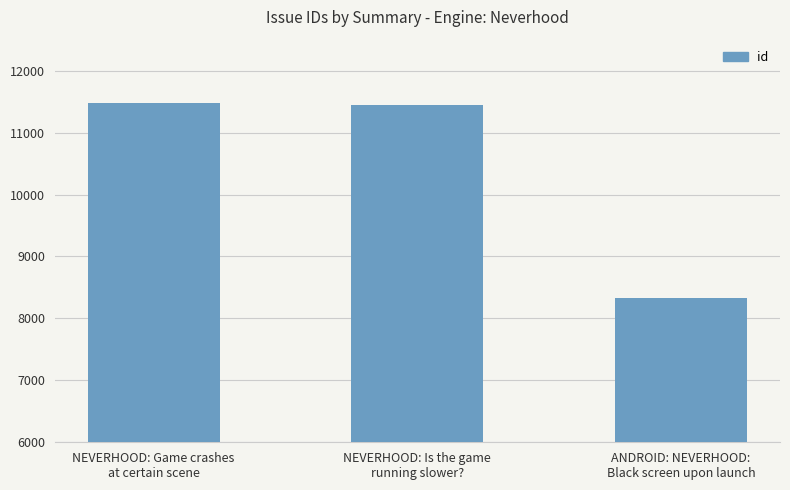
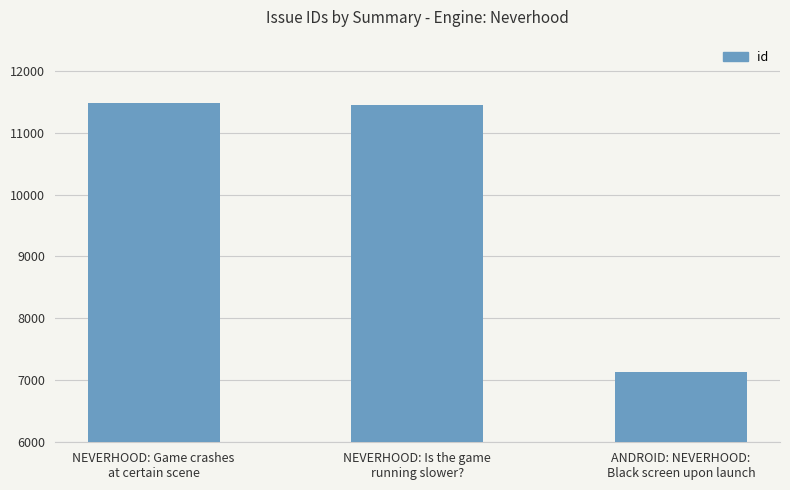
ANDROID: NEVERHOOD: Black screen upon launch: 8300 -> 7100
